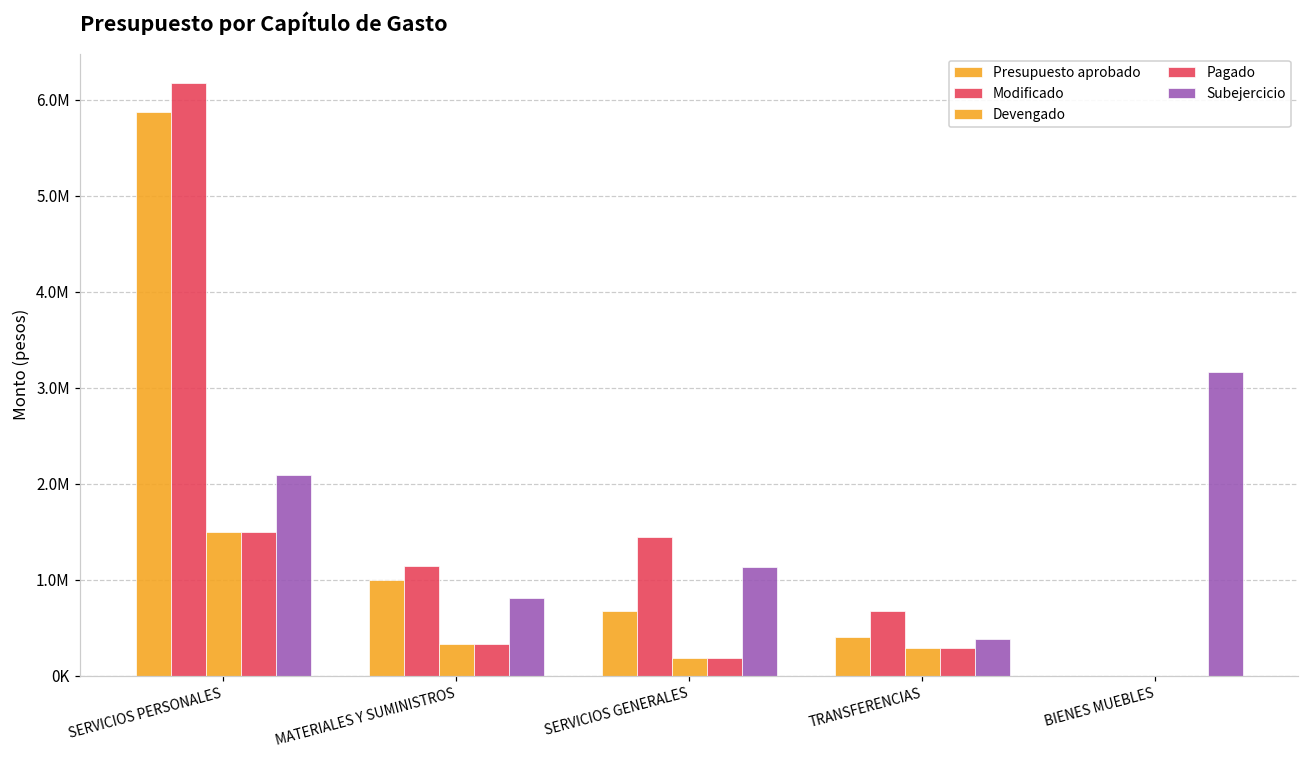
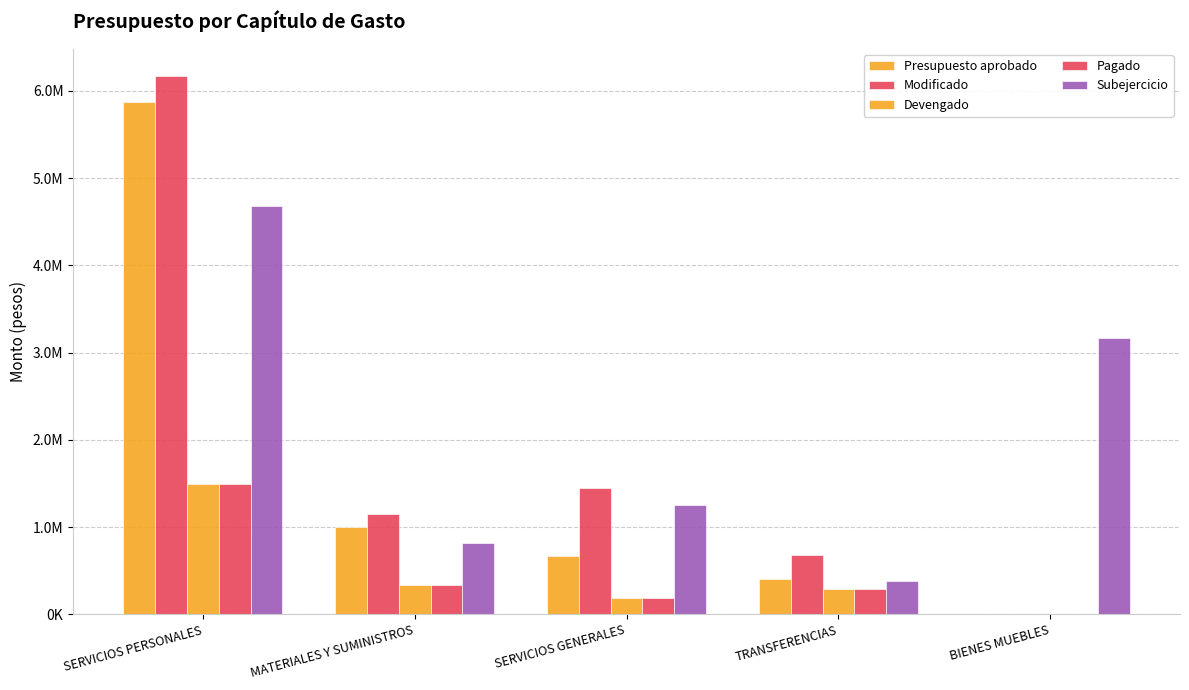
Subejercicio, SERVICIOS PERSONALES: 2100000 -> 4700000
Subejercicio, SERVICIOS GENERALES: 1100000 -> 1300000
